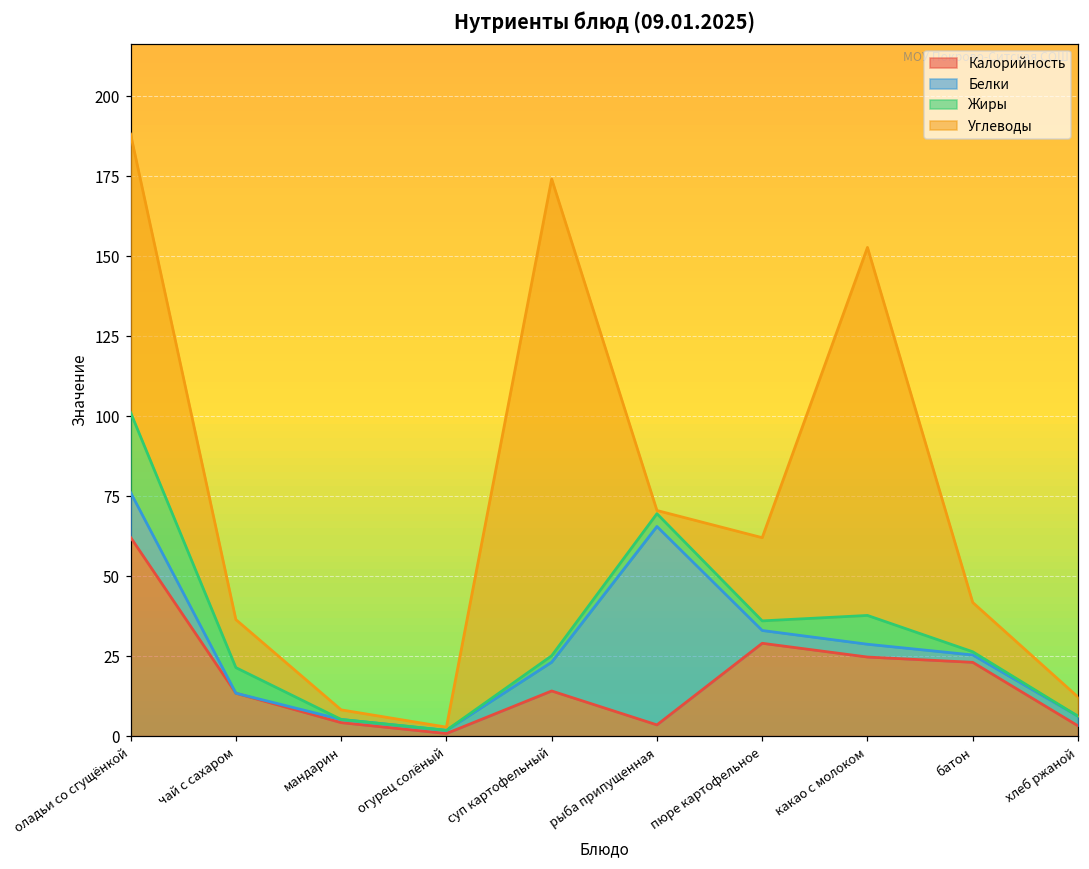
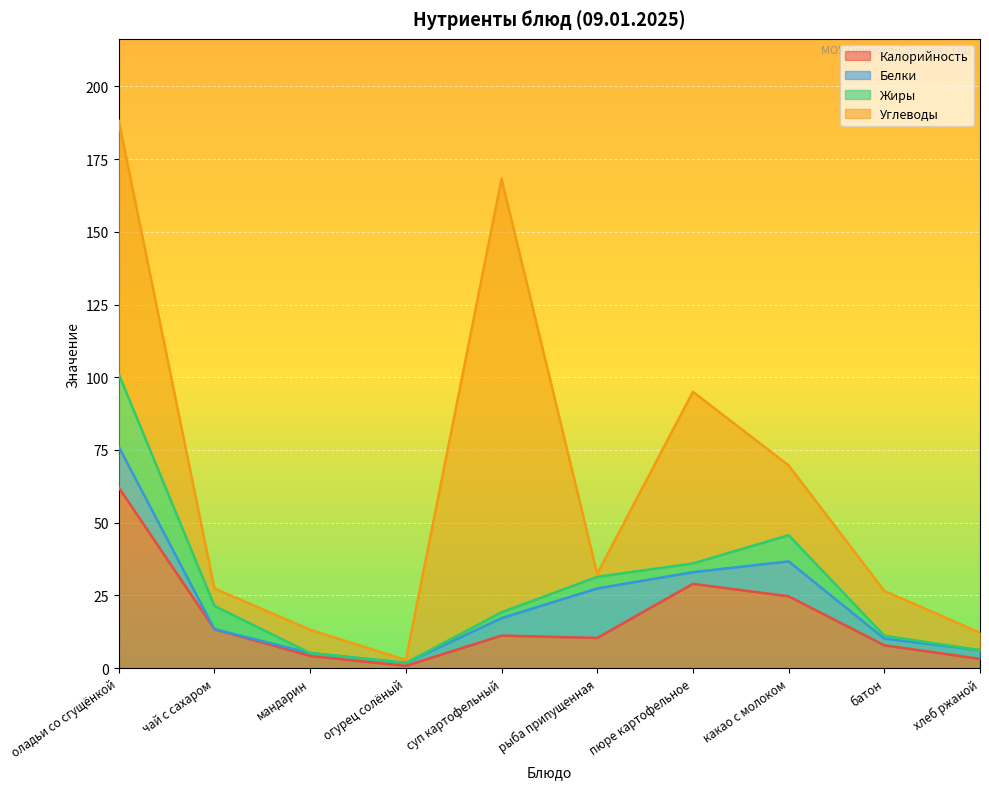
Углеводы, чай с сахаром: 15 -> 6
Углеводы, мандарин: 3 -> 8
Калорийность, суп картофельный: 14 -> 11
Белки, суп картофельный: 9 -> 6
Калорийность, рыба припущенная: 4 -> 10
Белки, рыба припущенная: 62 -> 17
Углеводы, пюре картофельное: 26 -> 59
Белки, какао с молоком: 4 -> 12
Углеводы, какао с молоком: 115 -> 24
Калорийность, батон: 23 -> 8
